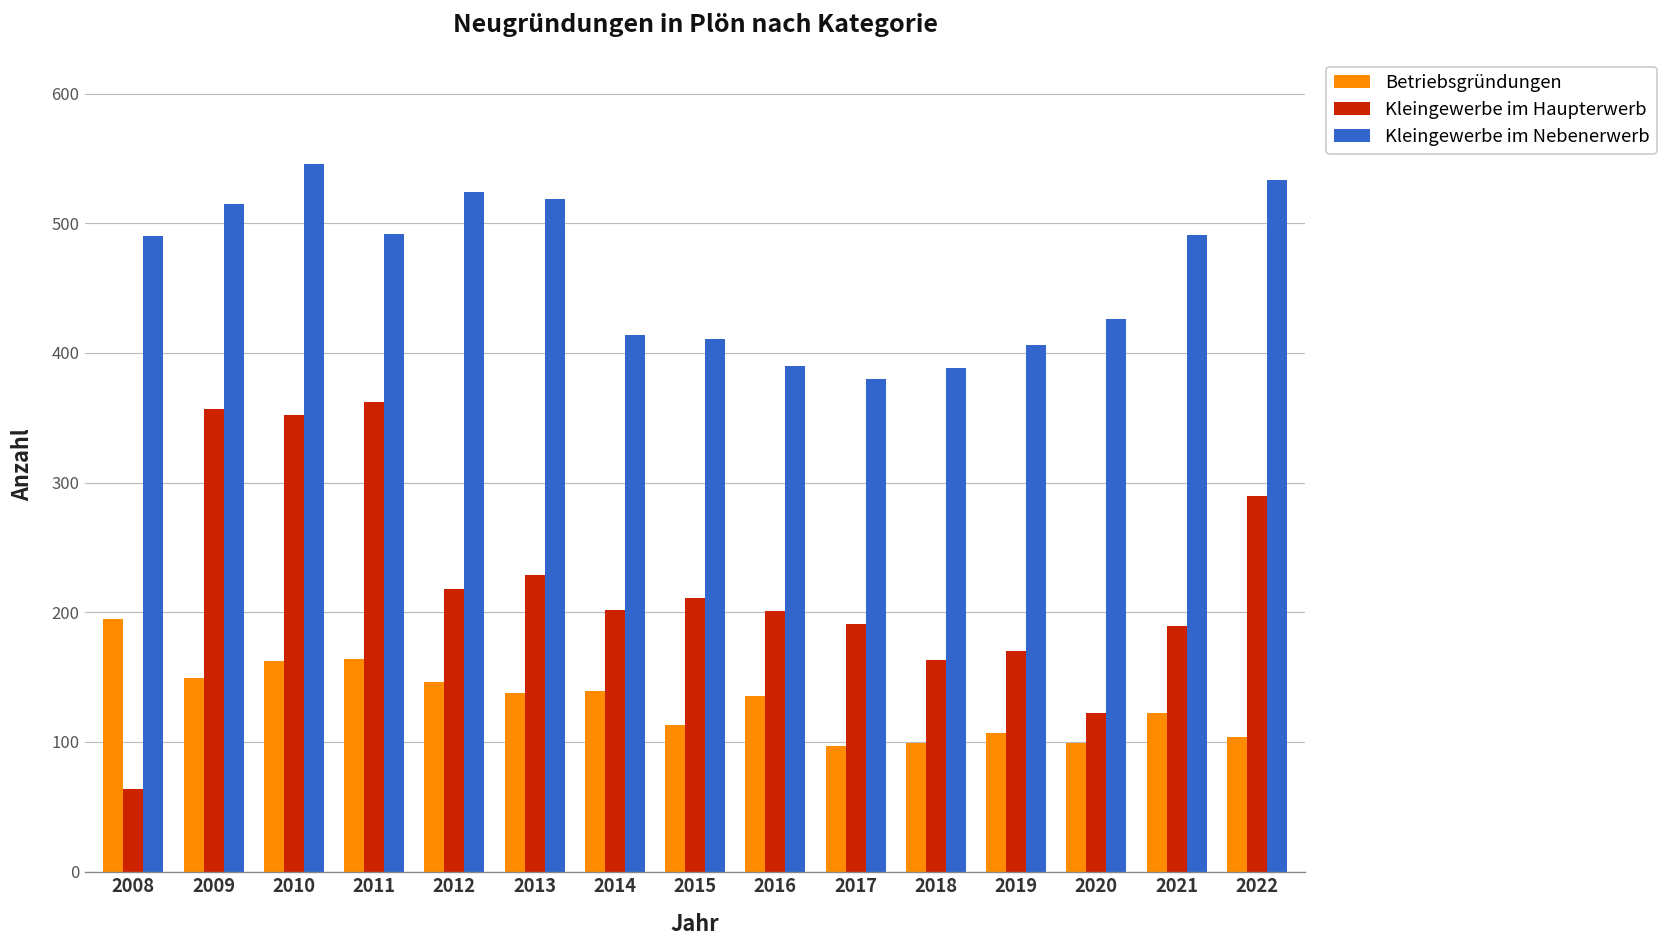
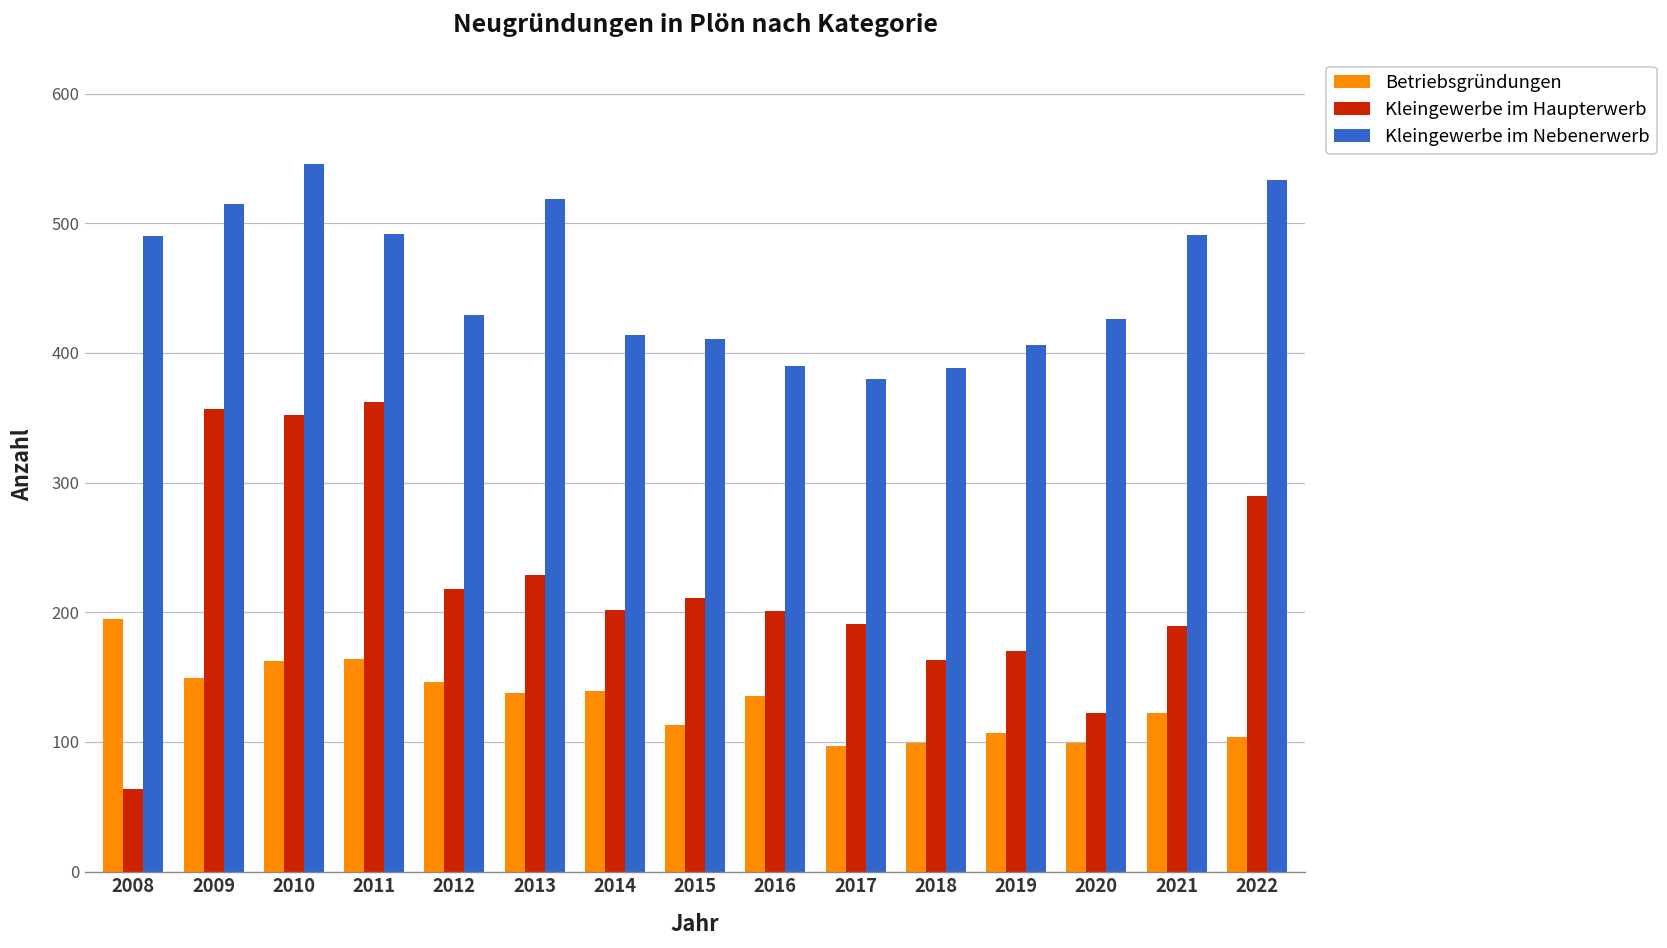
Kleingewerbe im Nebenerwerb, 2012: 524 -> 429
